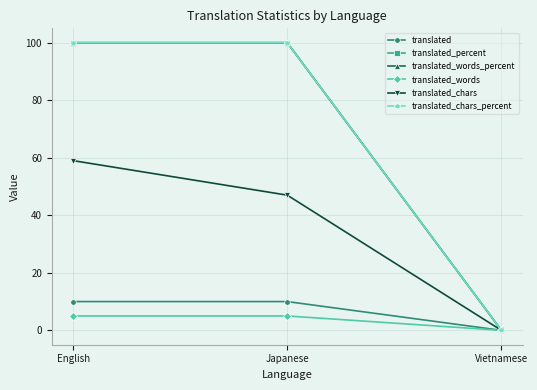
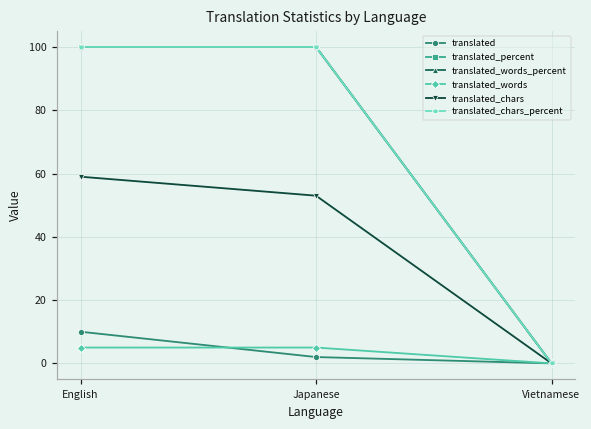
translated, Japanese: 10 -> 2
translated_chars, Japanese: 47 -> 53
